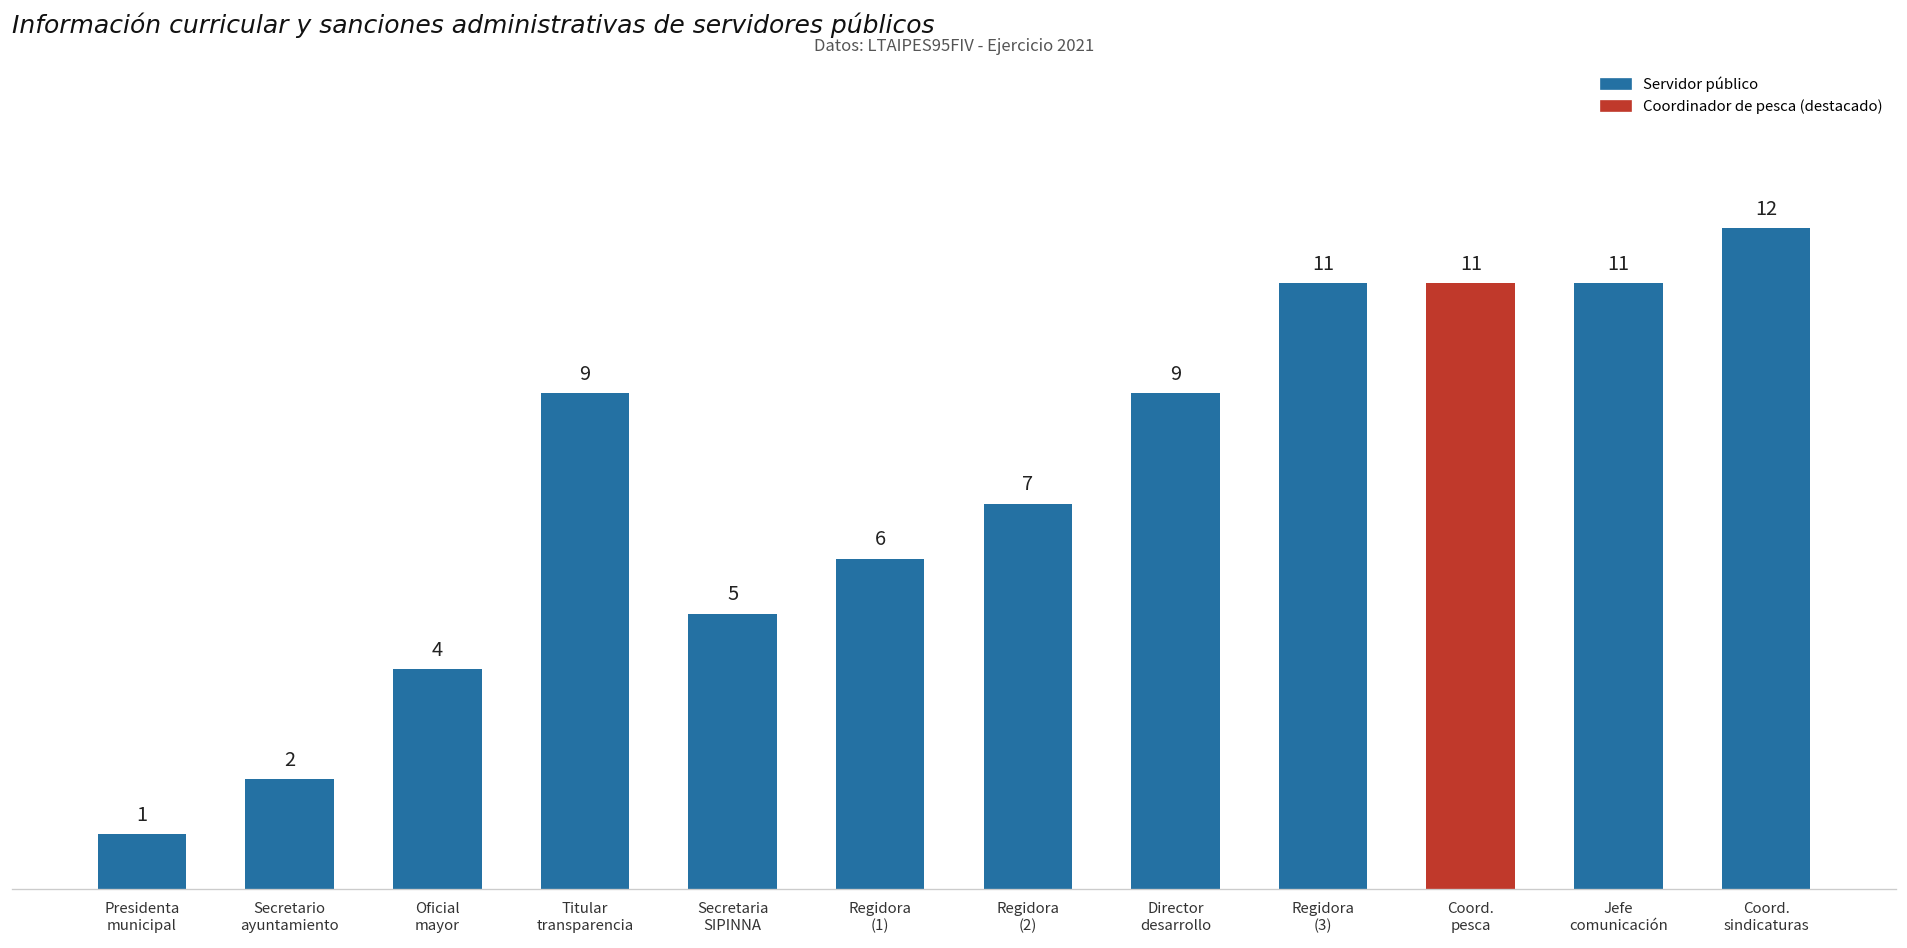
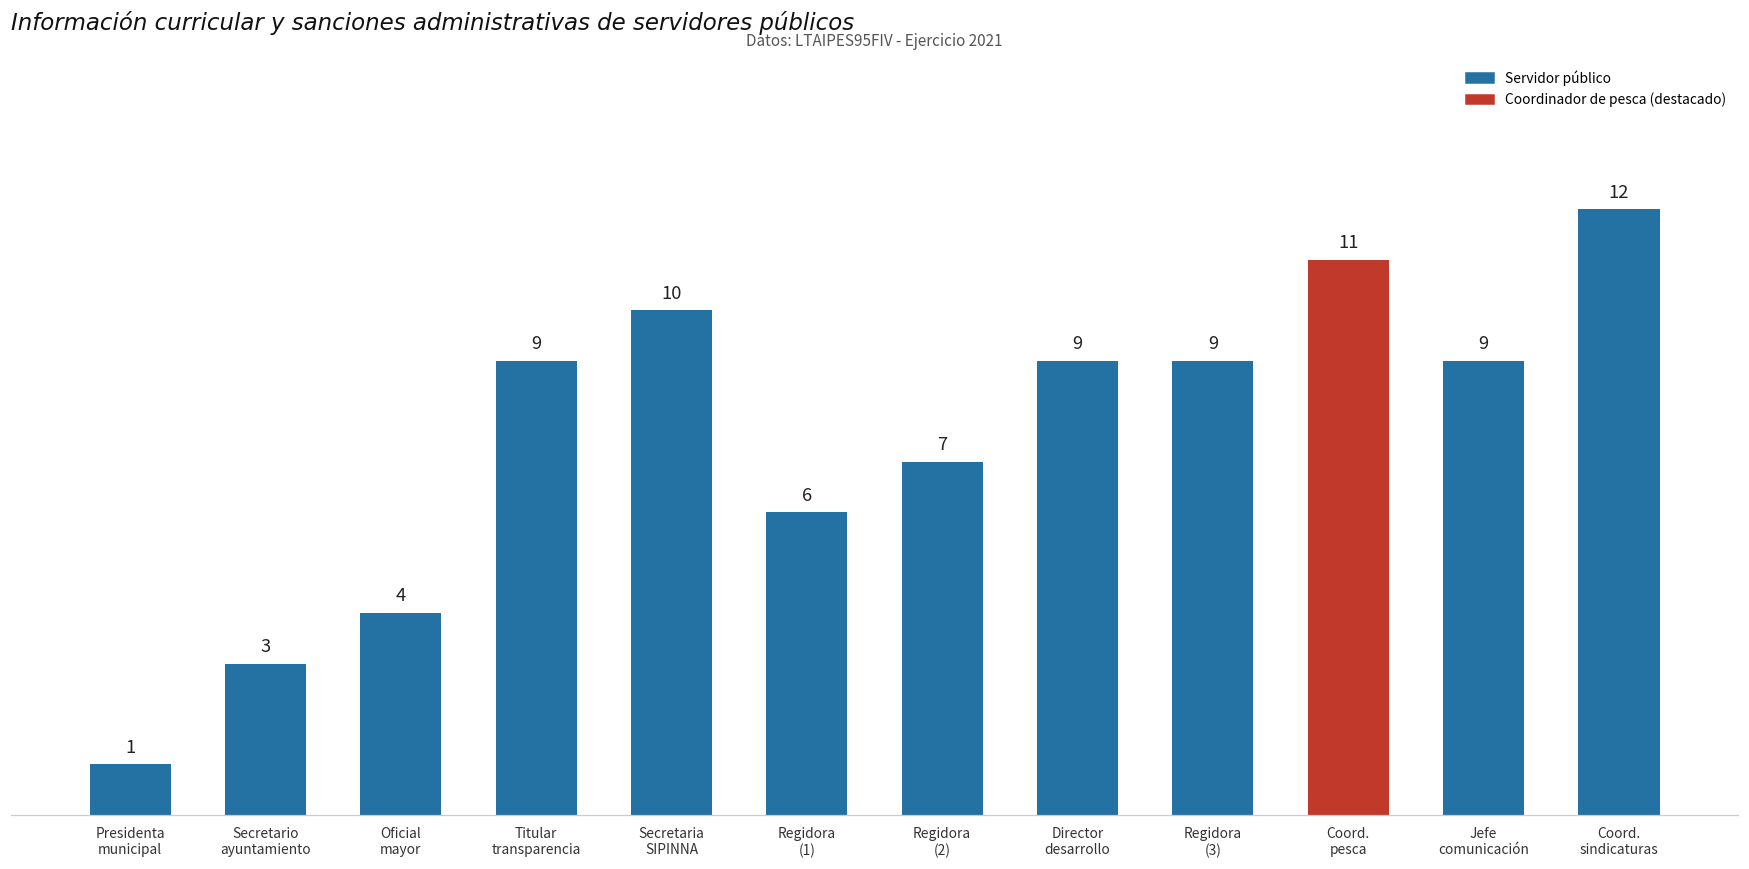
Secretario ayuntamiento: 2 -> 3
Secretaria SIPINNA: 5 -> 10
Regidora (3): 11 -> 9
Jefe comunicación: 11 -> 9
